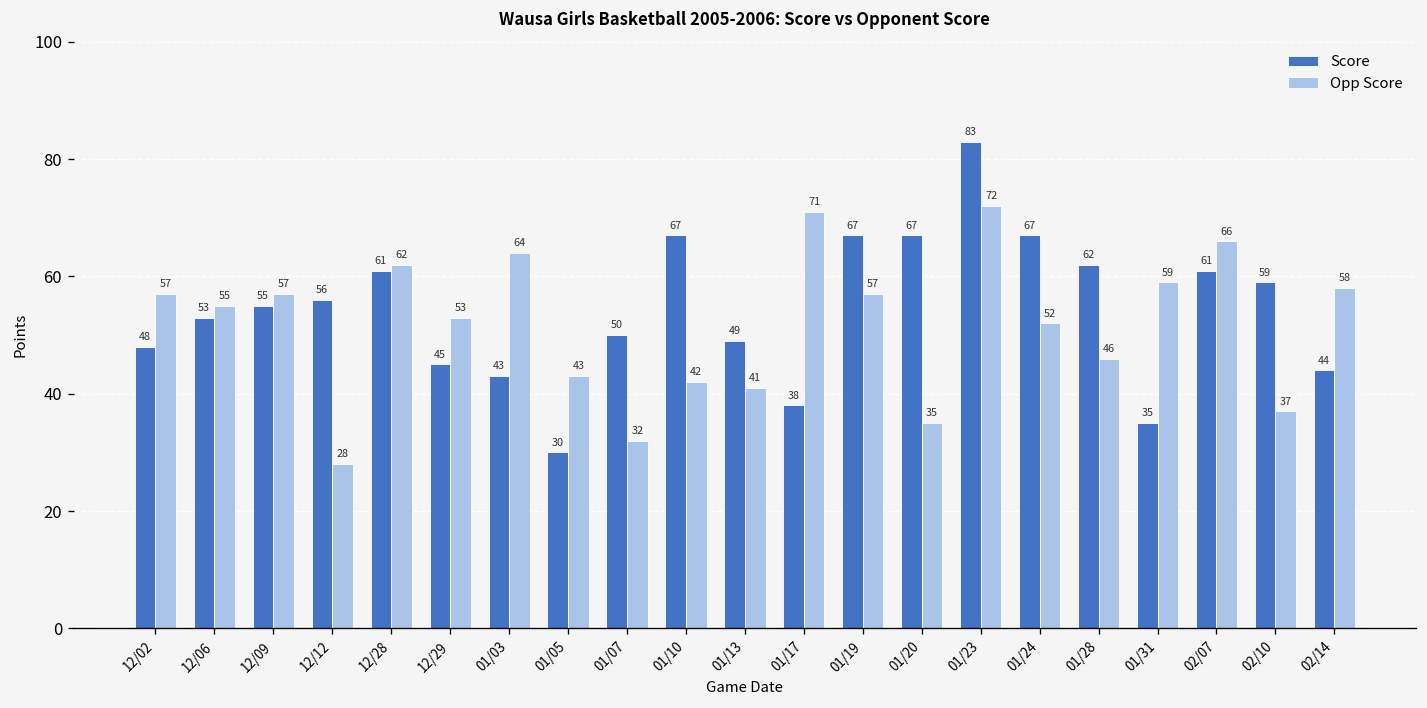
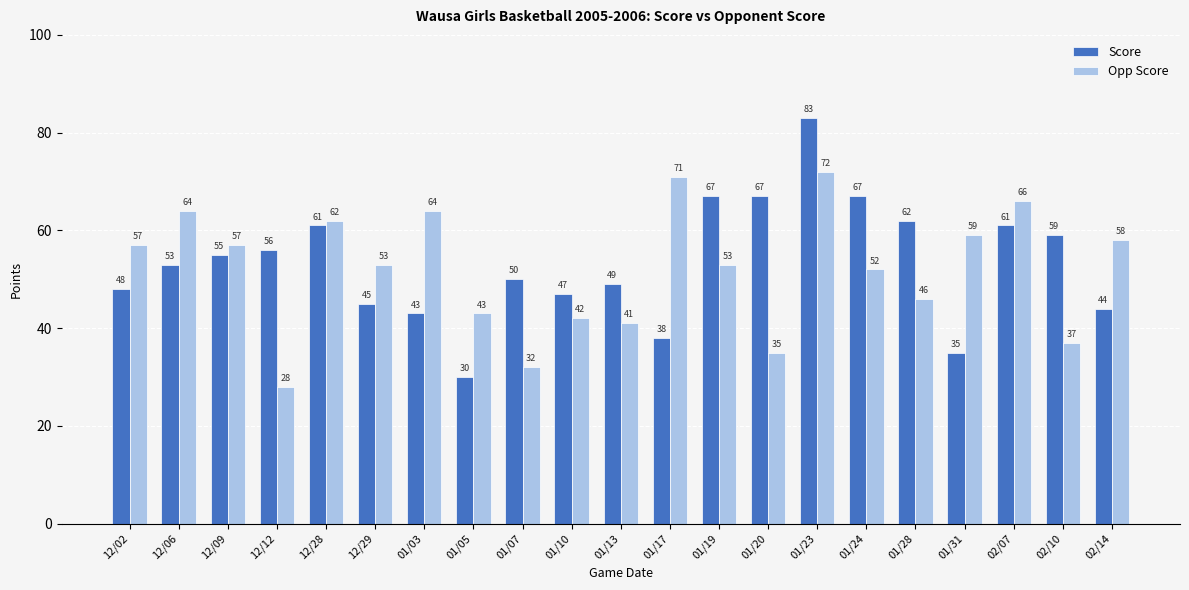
Opp Score, 12/06: 55 -> 64
Score, 01/10: 67 -> 47
Opp Score, 01/19: 57 -> 53
